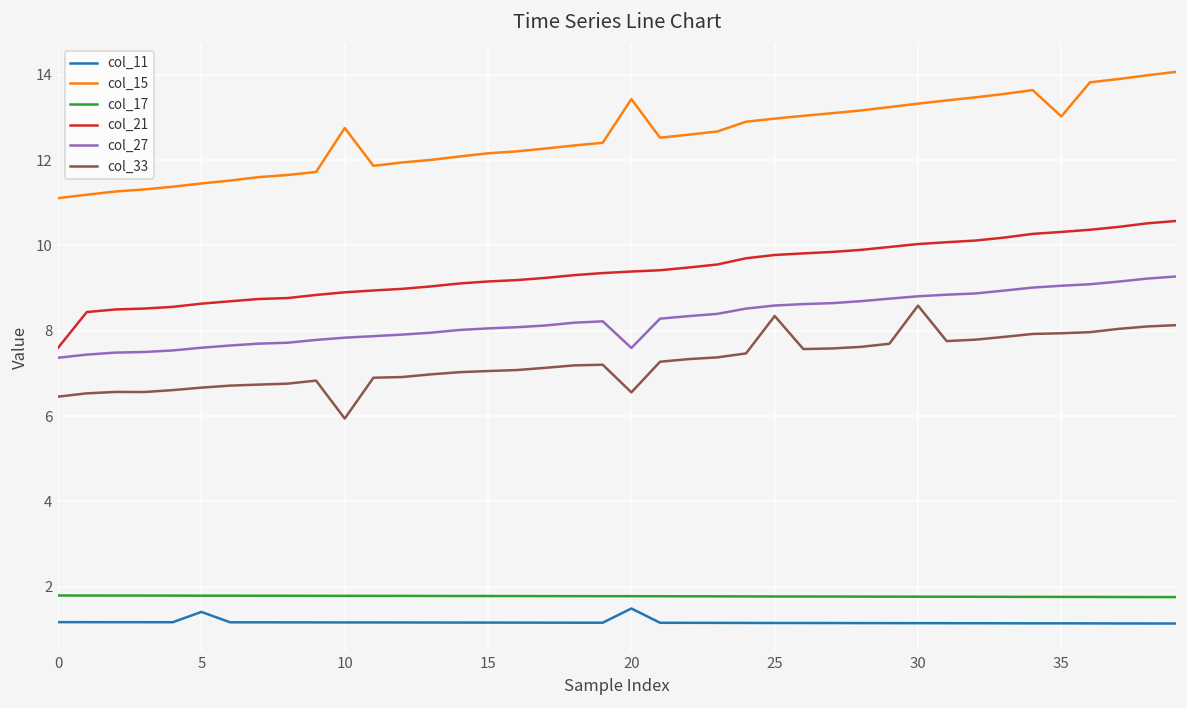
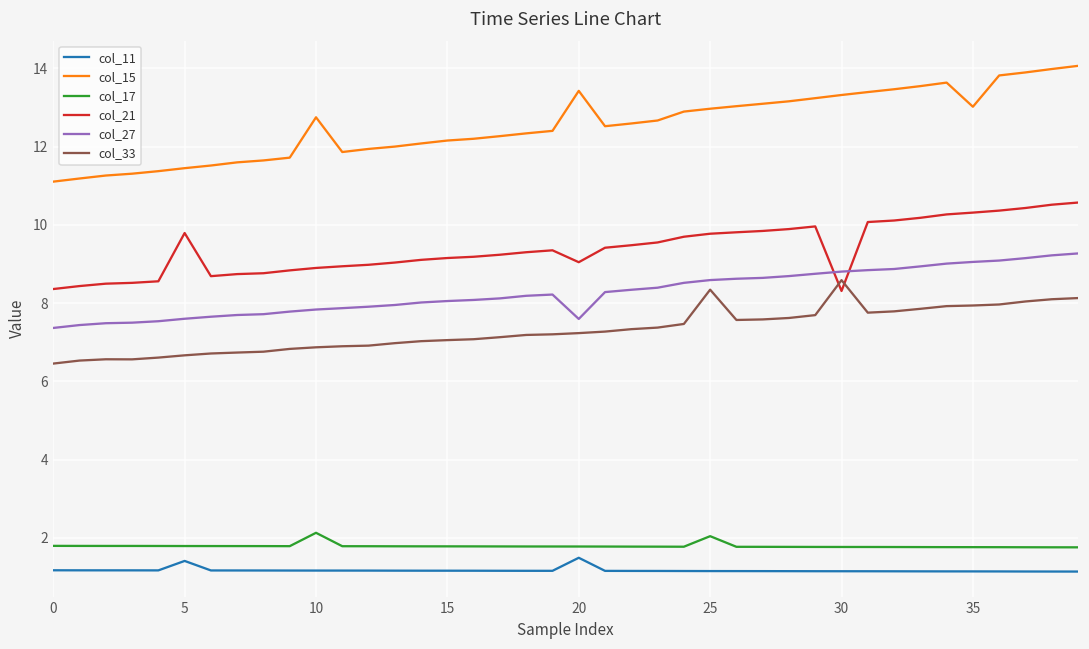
col_21, 0: 7.6 -> 8.4
col_21, 5: 8.6 -> 9.8
col_17, 10: 1.8 -> 2.1
col_33, 10: 5.9 -> 6.9
col_21, 20: 9.4 -> 9.0
col_33, 20: 6.6 -> 7.2
col_17, 25: 1.8 -> 2.0
col_21, 30: 10.0 -> 8.3
